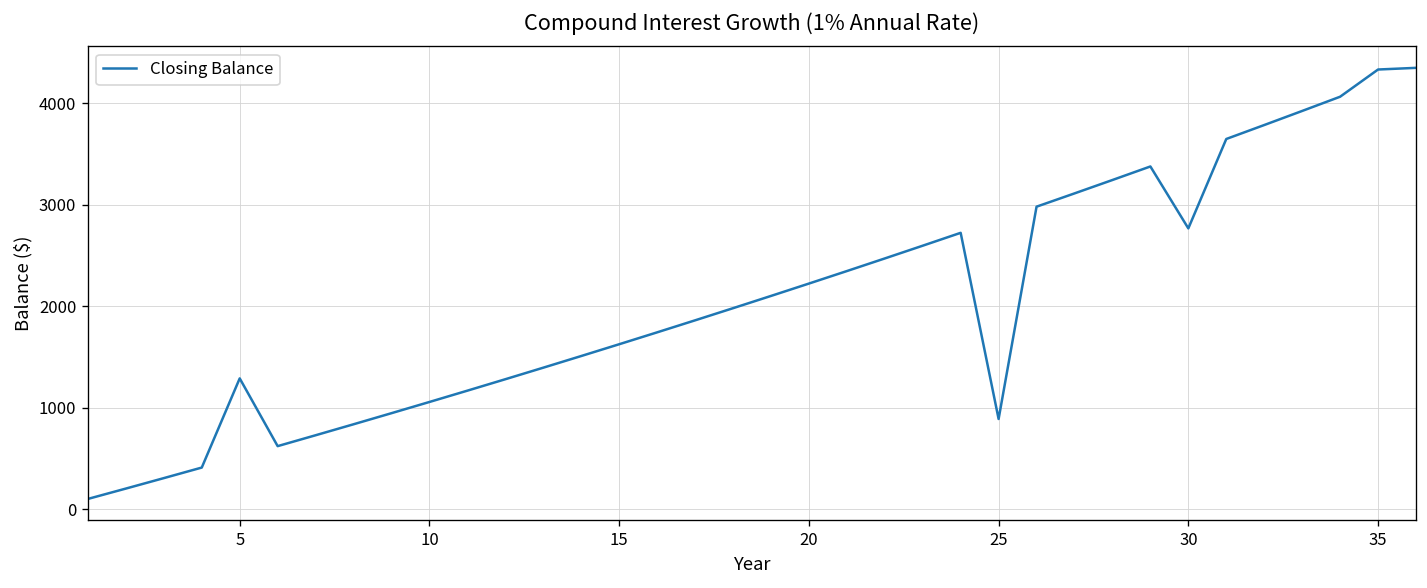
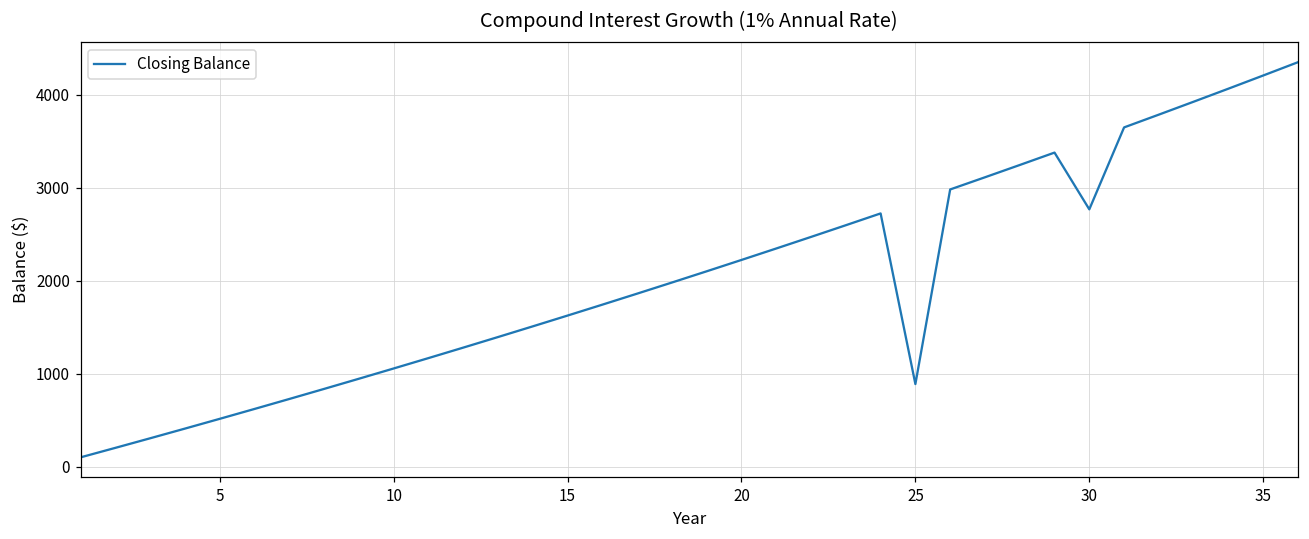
5: 1300 -> 500
35: 4300 -> 4200
